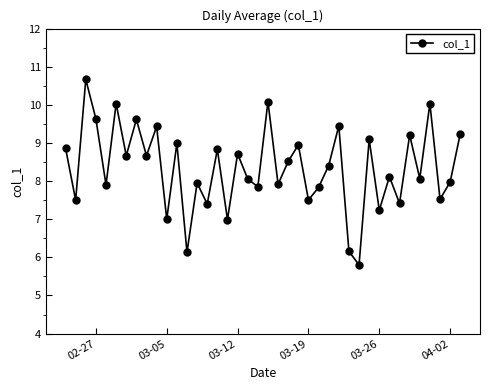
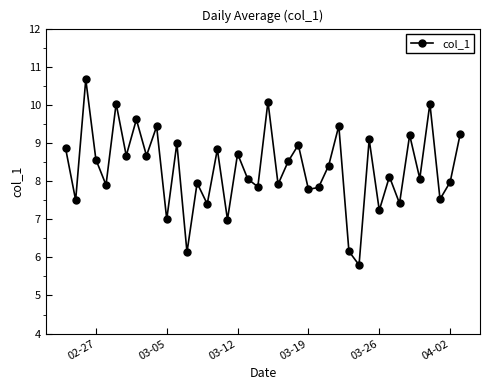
02-27: 9.6 -> 8.6
03-19: 7.5 -> 7.8
